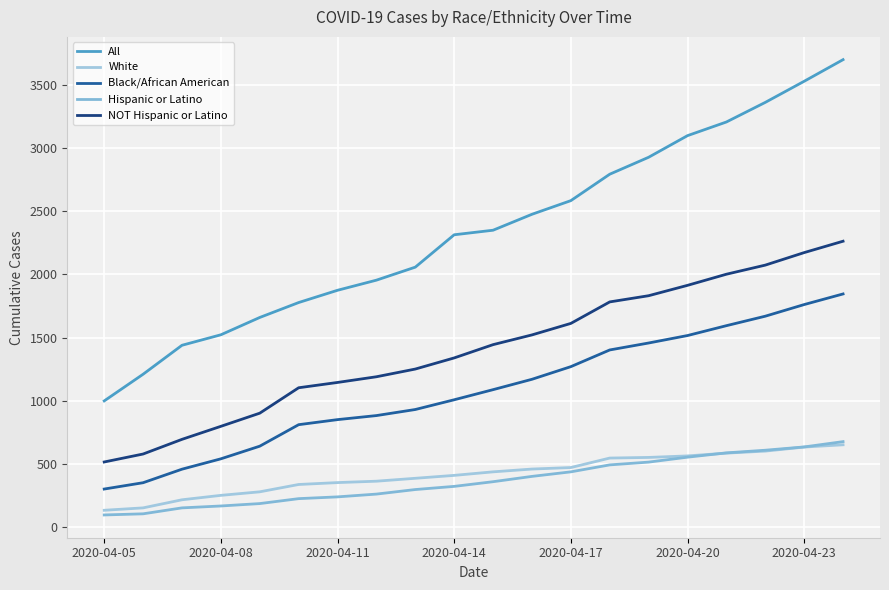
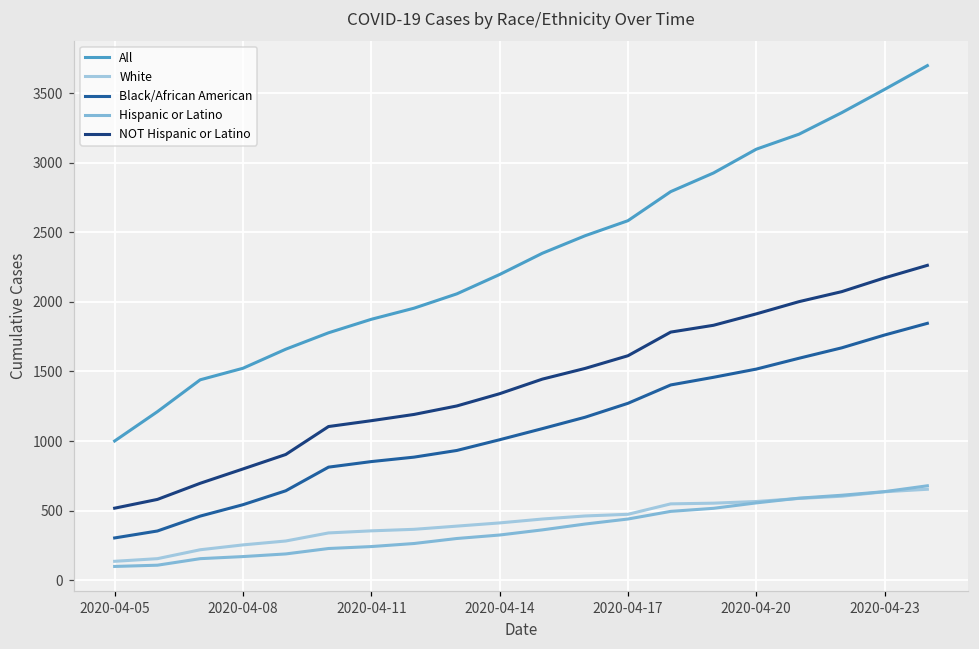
All, 2020-04-14: 2310 -> 2200
